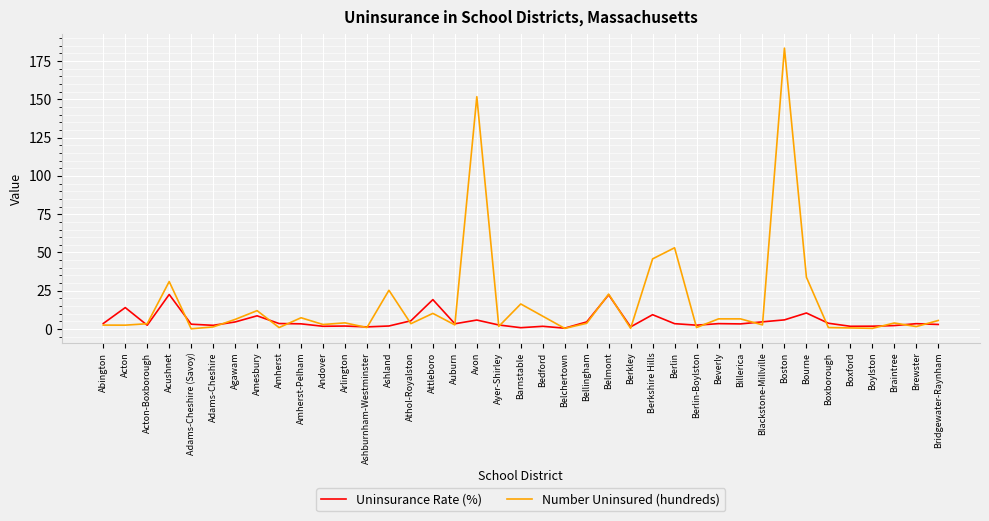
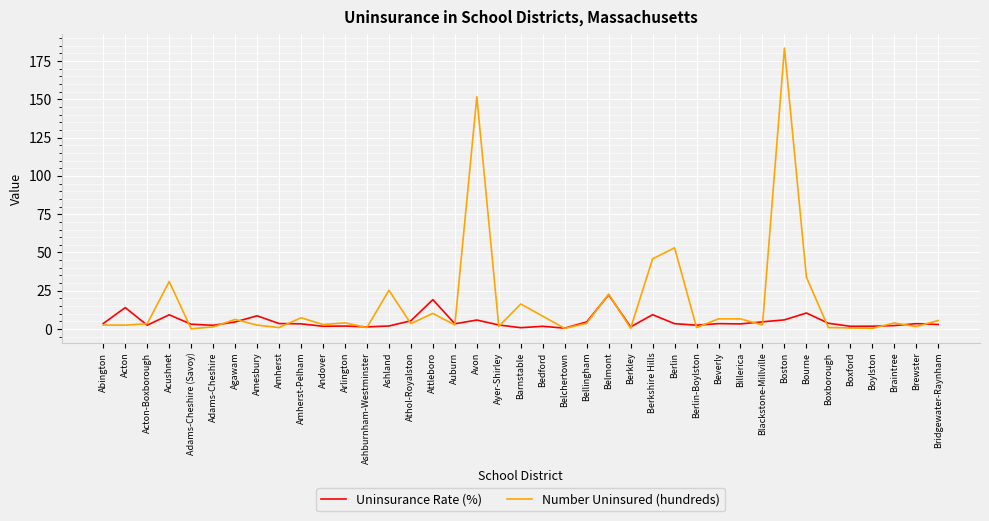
Uninsurance Rate (%), Acushnet: 23 -> 9
Number Uninsured (hundreds), Amesbury: 12 -> 3
